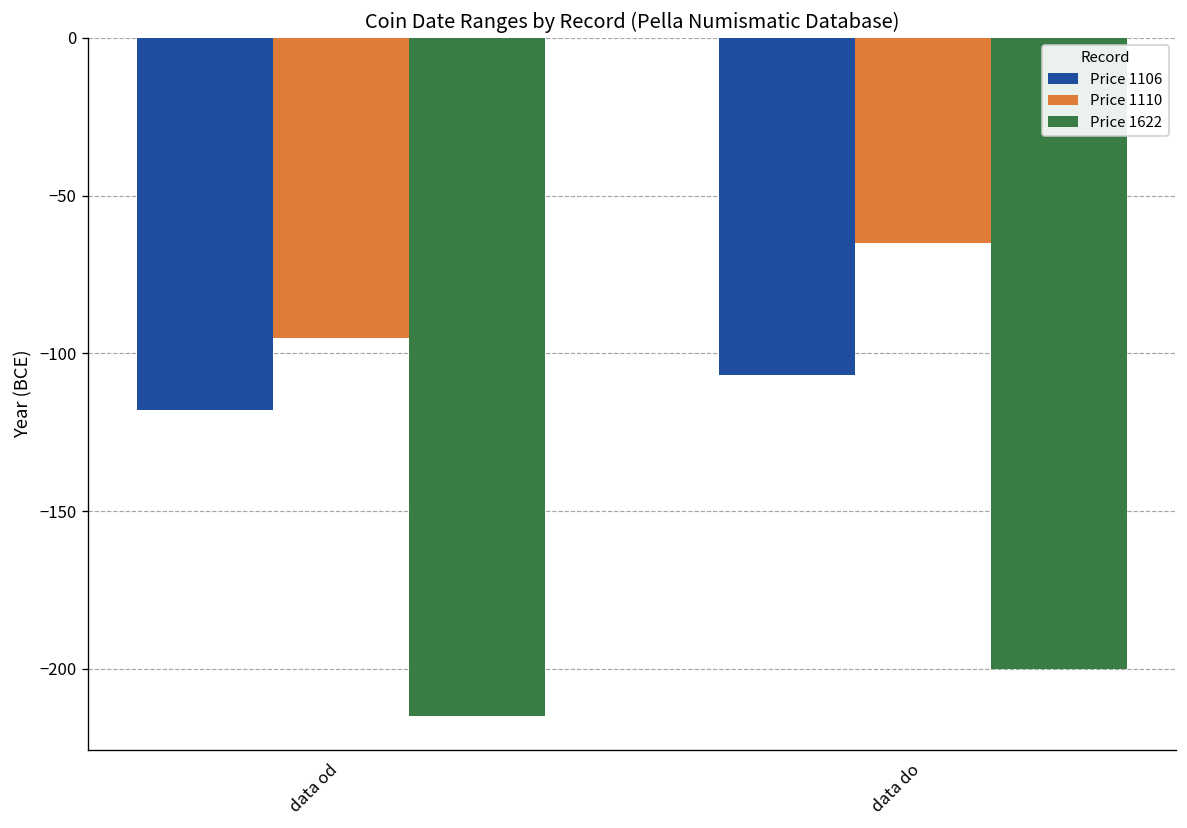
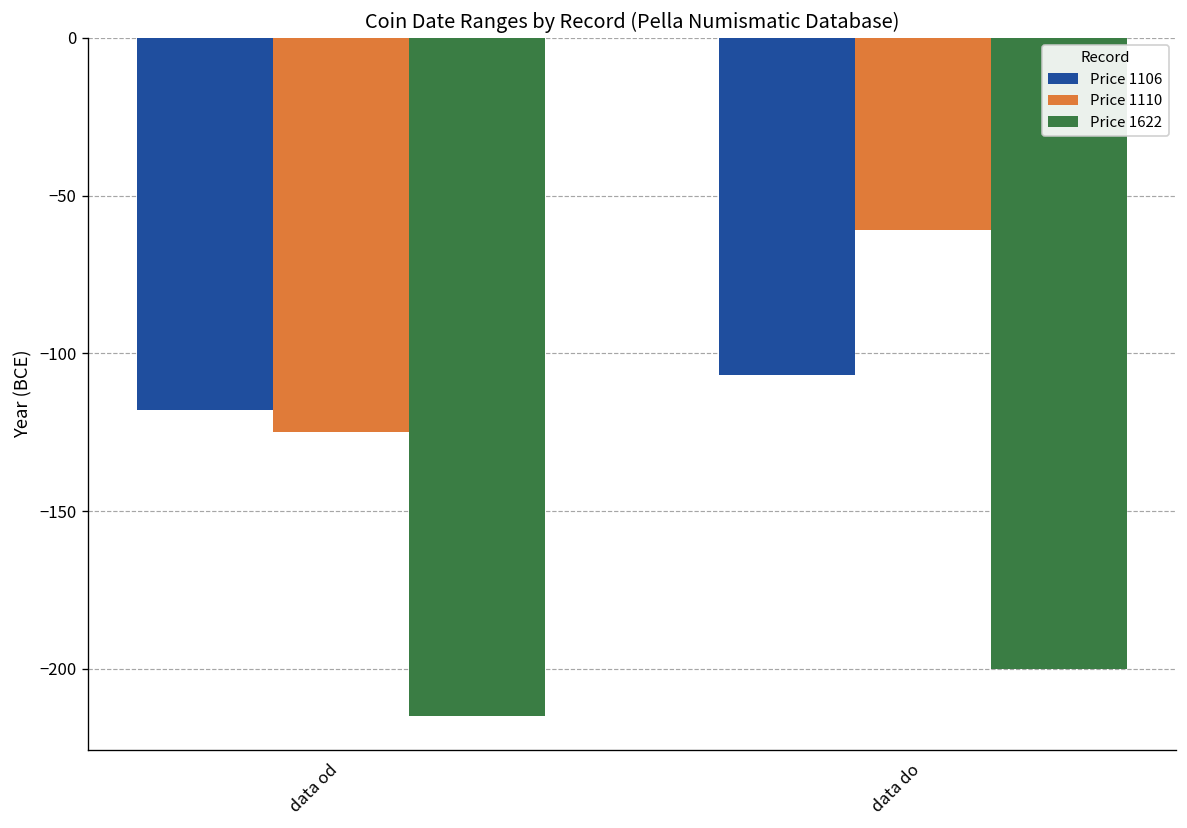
Price 1110, data od: -95 -> -125
Price 1110, data do: -65 -> -61
